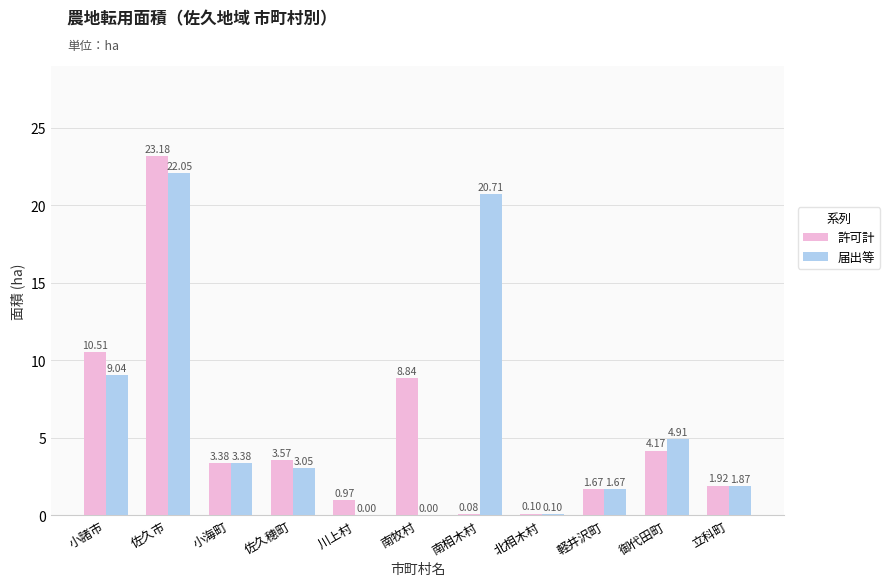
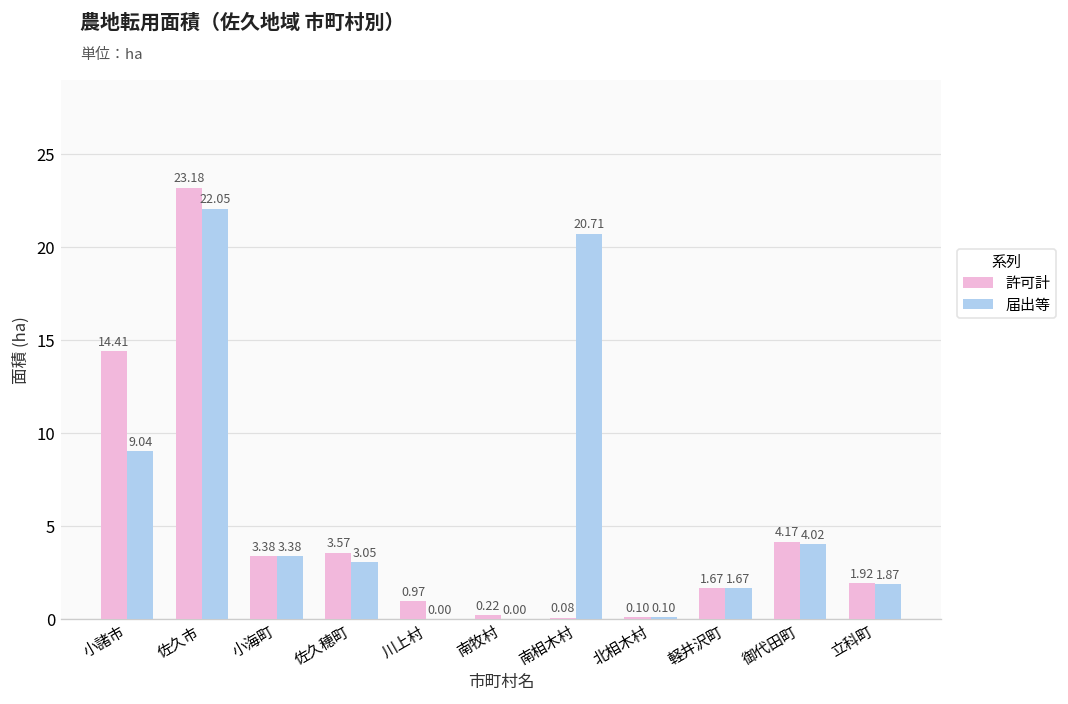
許可計, 小諸市: 10.51 -> 14.41
許可計, 南牧村: 8.84 -> 0.22
届出等, 御代田町: 4.91 -> 4.02
